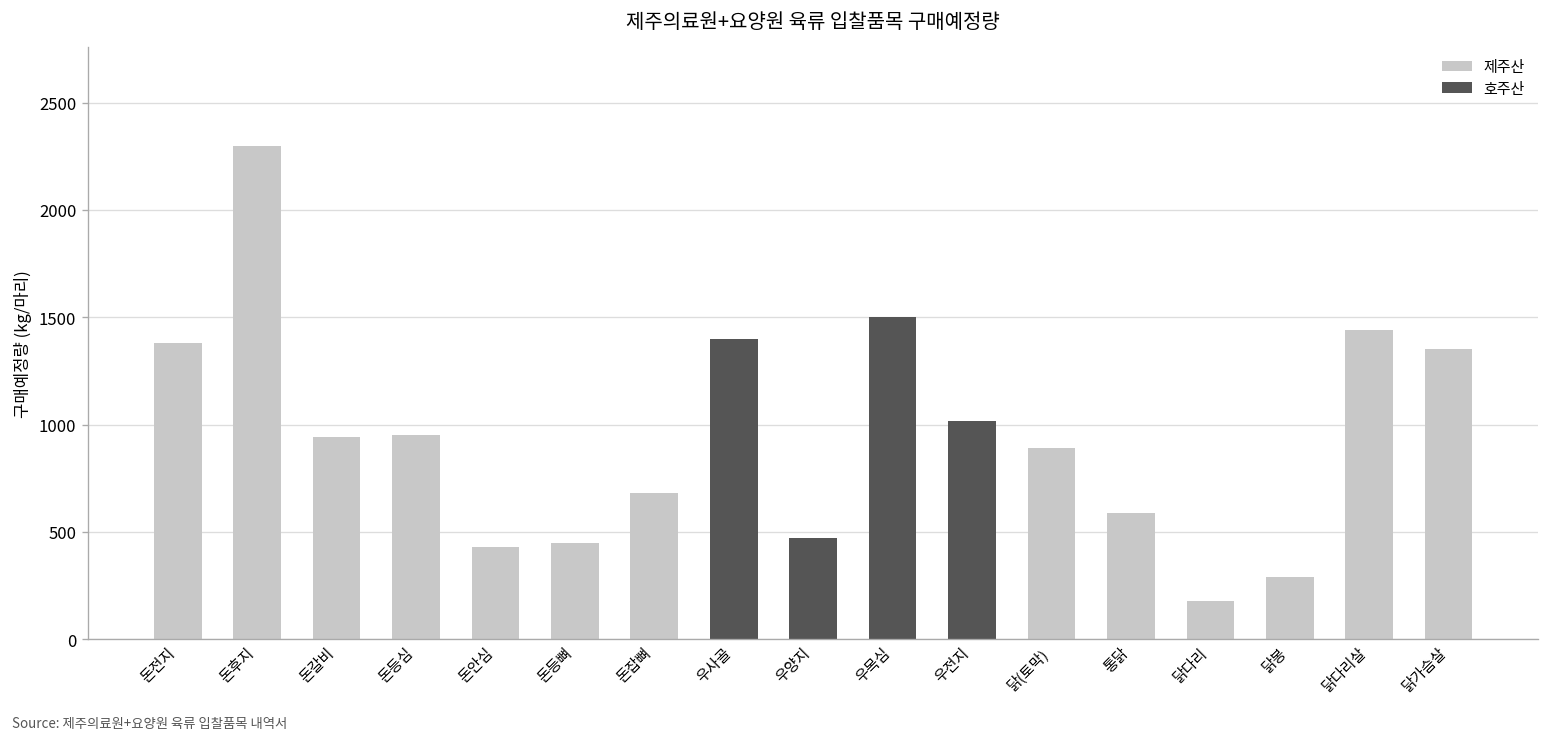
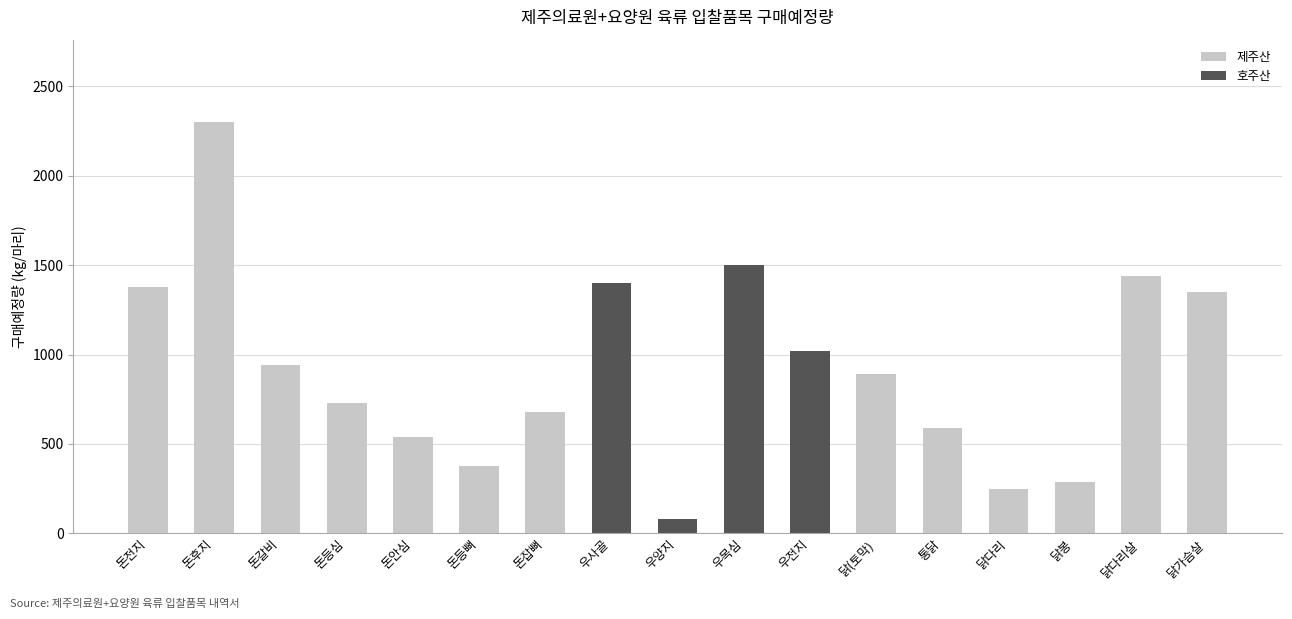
제주산, 돈등심: 950 -> 730
제주산, 돈안심: 430 -> 540
제주산, 돈등뼈: 450 -> 380
호주산, 우양지: 470 -> 80
제주산, 닭다리: 180 -> 250
